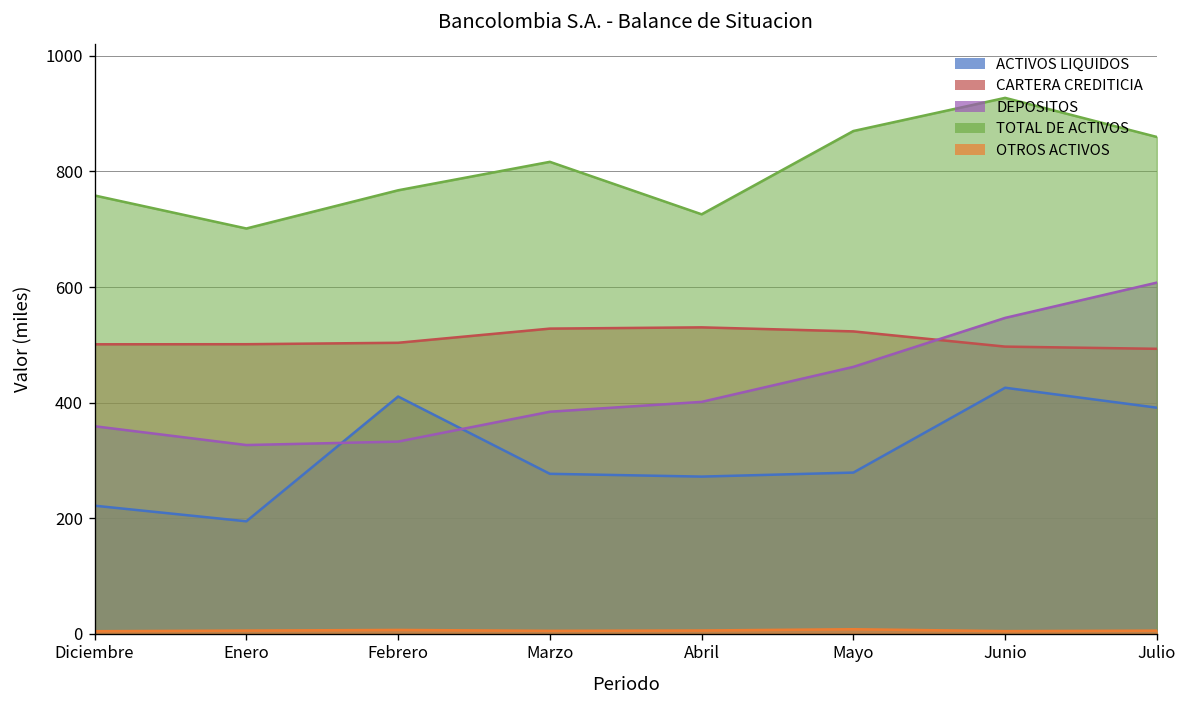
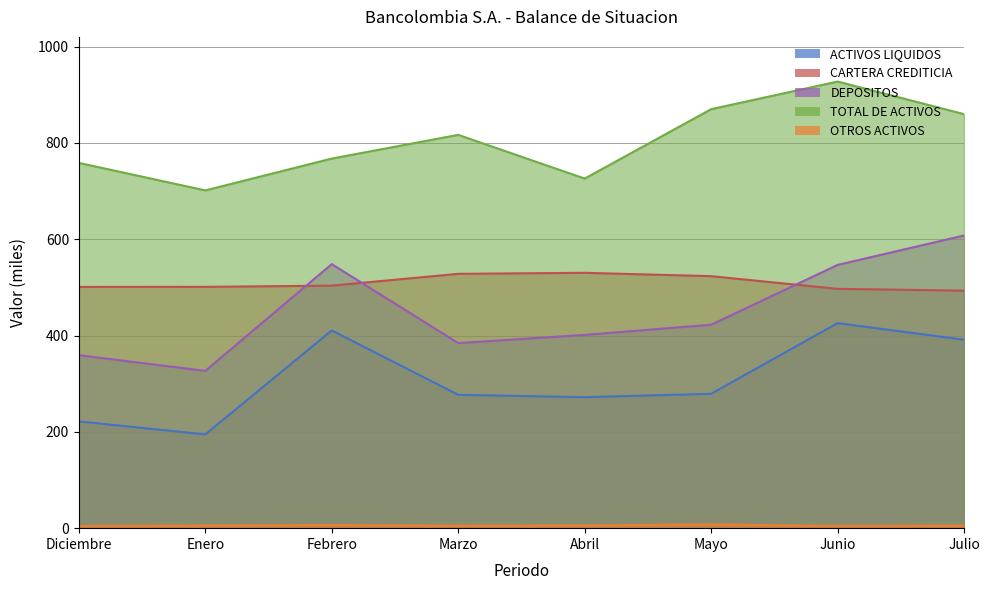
DEPOSITOS, Febrero: 330 -> 550
DEPOSITOS, Mayo: 460 -> 420
